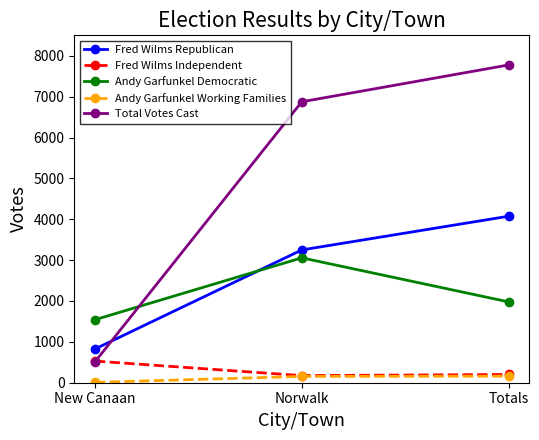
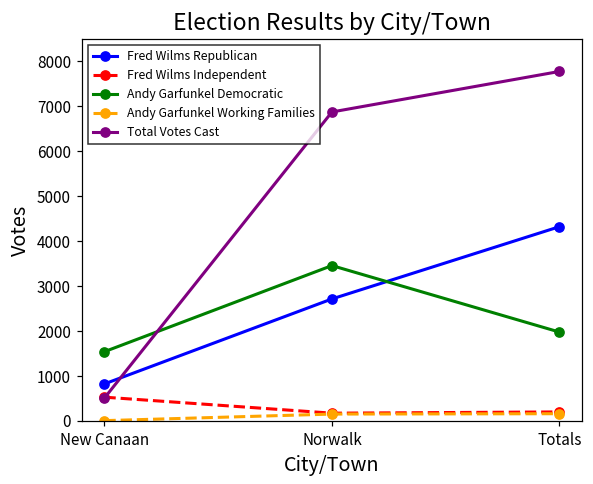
Fred Wilms Republican, Norwalk: 3200 -> 2700
Andy Garfunkel Democratic, Norwalk: 3100 -> 3500
Fred Wilms Republican, Totals: 4100 -> 4300
